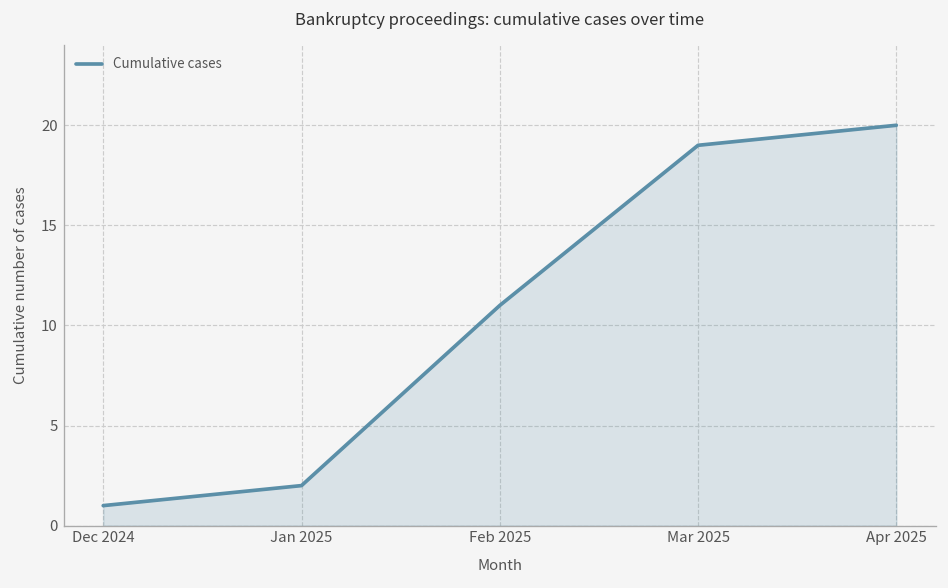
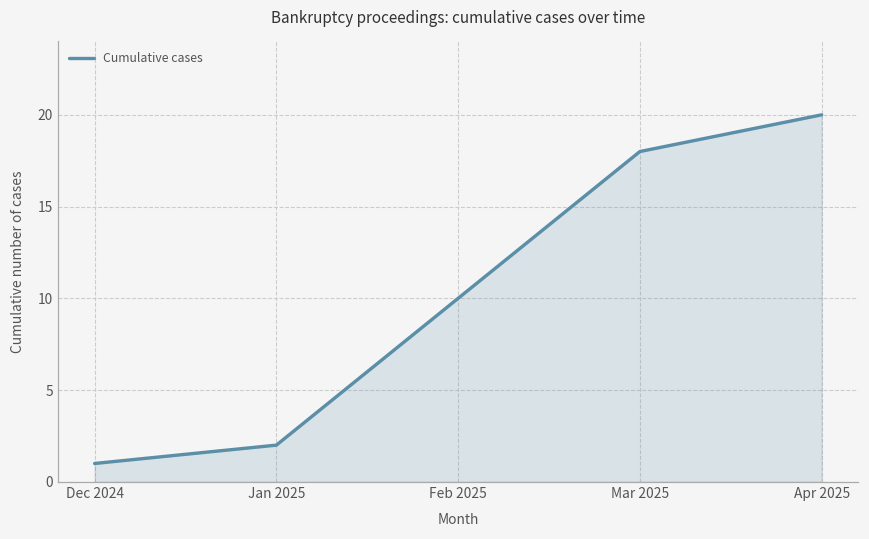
Feb 2025: 11 -> 10
Mar 2025: 19 -> 18
